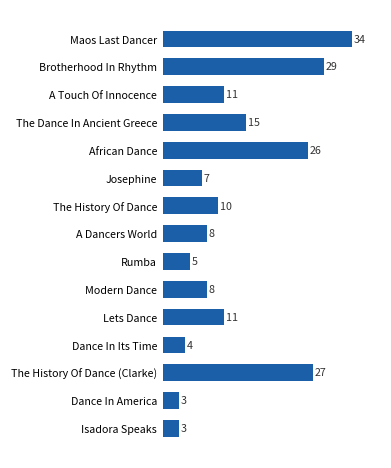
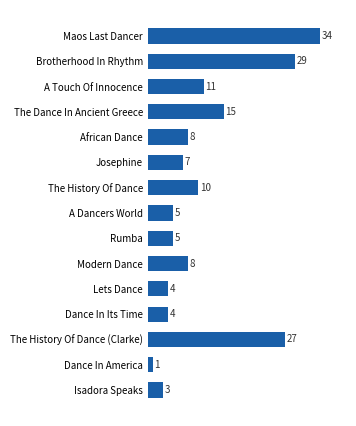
African Dance: 26 -> 8
A Dancers World: 8 -> 5
Lets Dance: 11 -> 4
Dance In America: 3 -> 1
